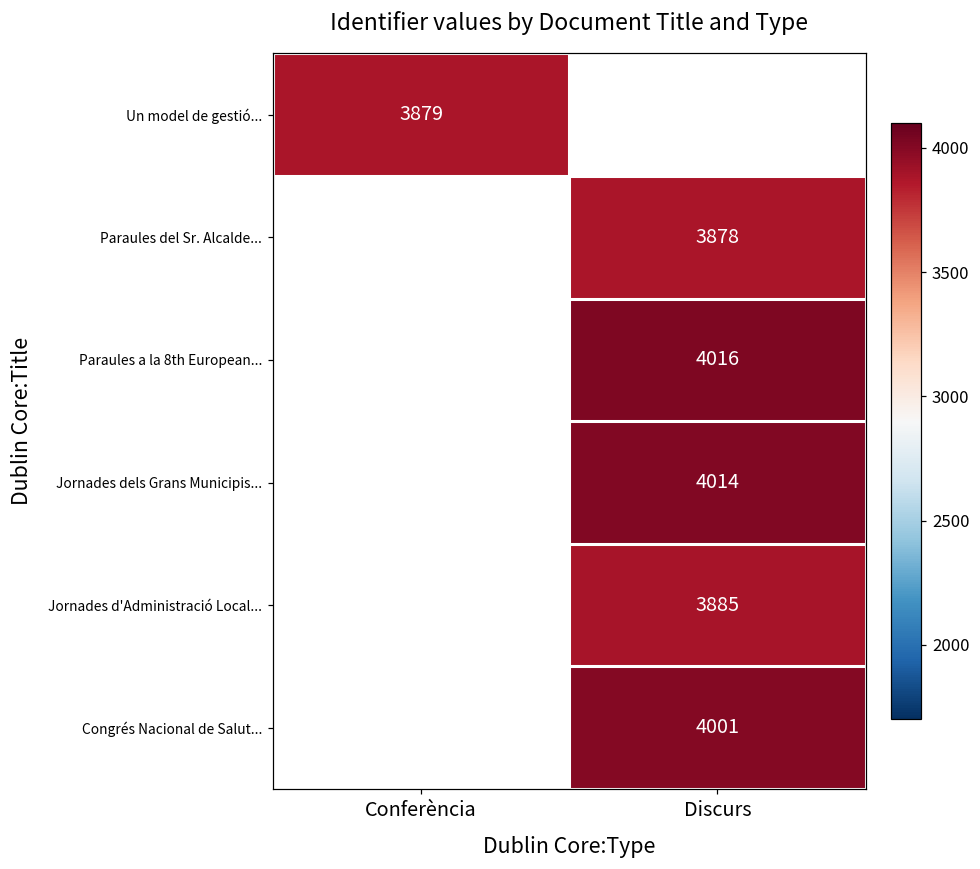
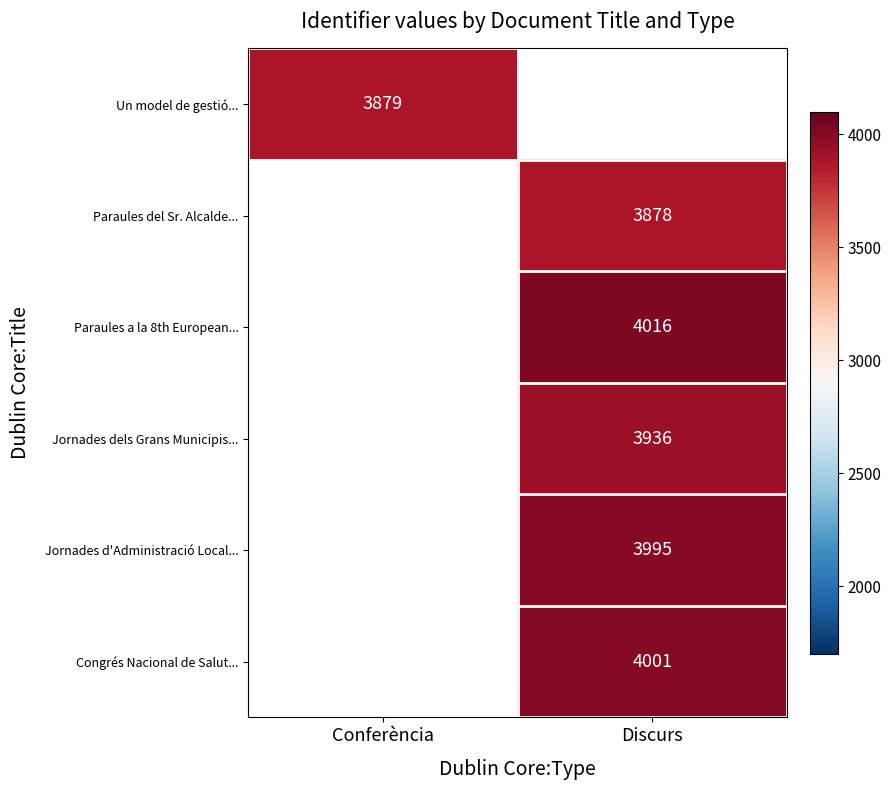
Jornades dels Grans Municipis..., Discurs: 4014 -> 3936
Jornades d'Administració Local..., Discurs: 3885 -> 3995
